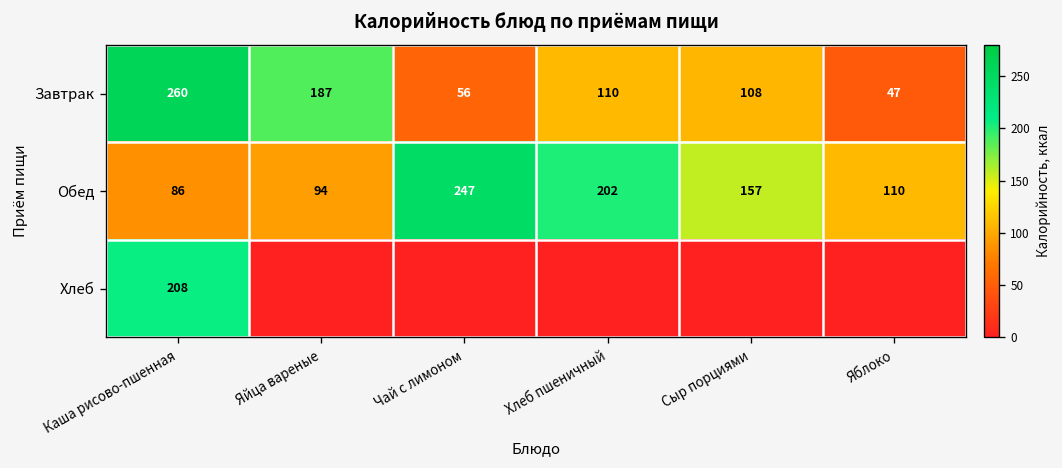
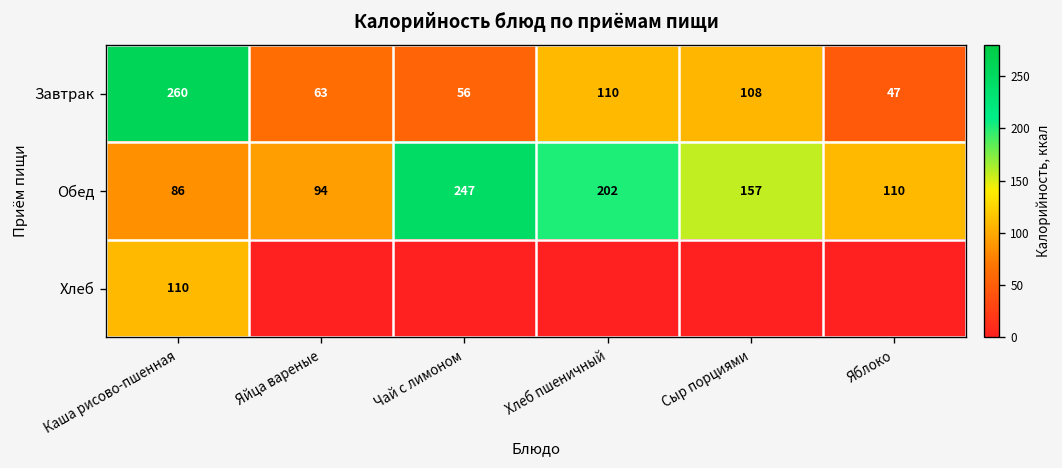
Завтрак, Яйца вареные: 187 -> 63
Хлеб, Каша рисово-пшенная: 208 -> 110
